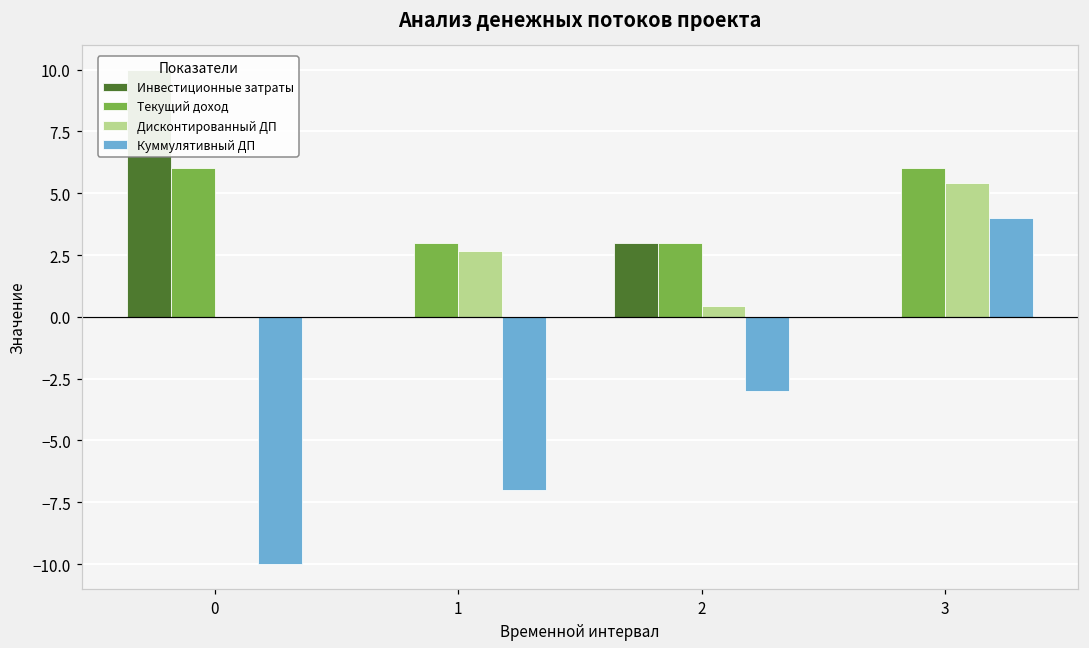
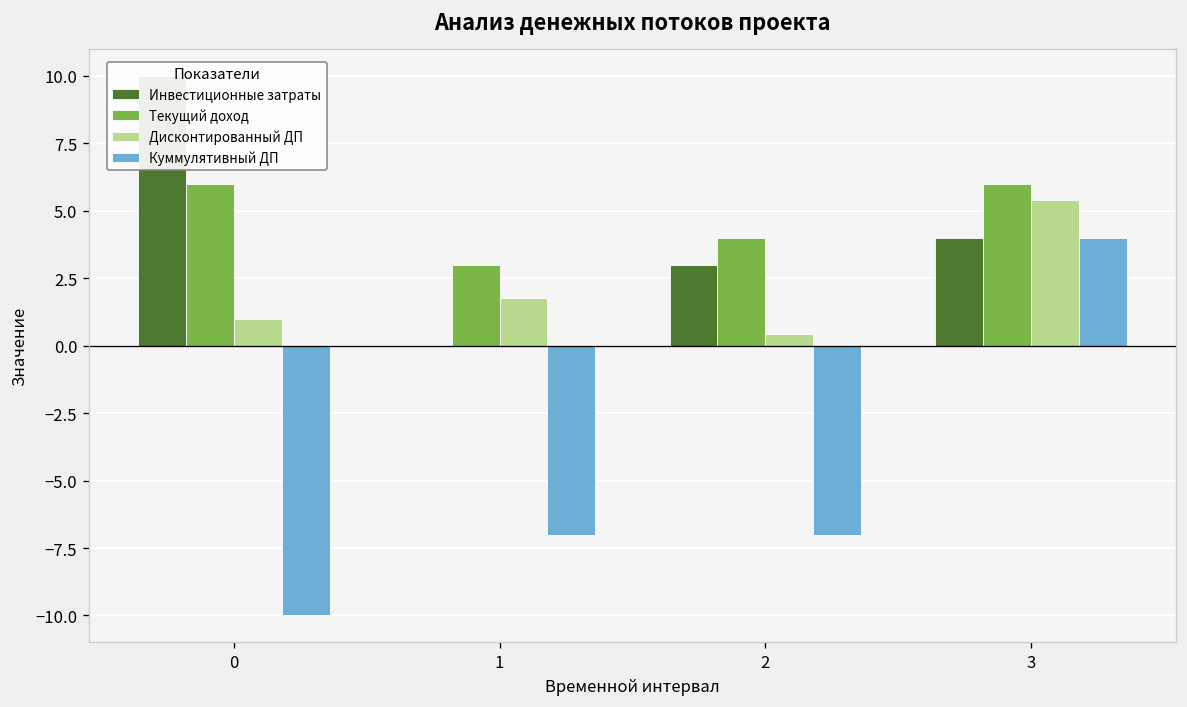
Дисконтированный ДП, 0: 0 -> 1
Дисконтированный ДП, 1: 2.7 -> 1.8
Текущий доход, 2: 3 -> 4
Куммулятивный ДП, 2: -3 -> -7
Инвестиционные затраты, 3: 0 -> 4
